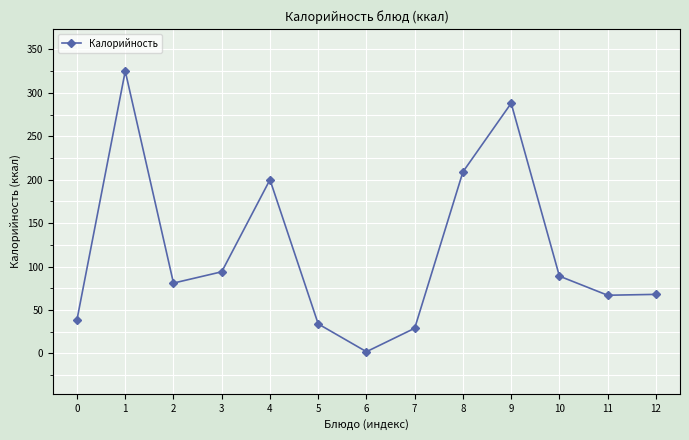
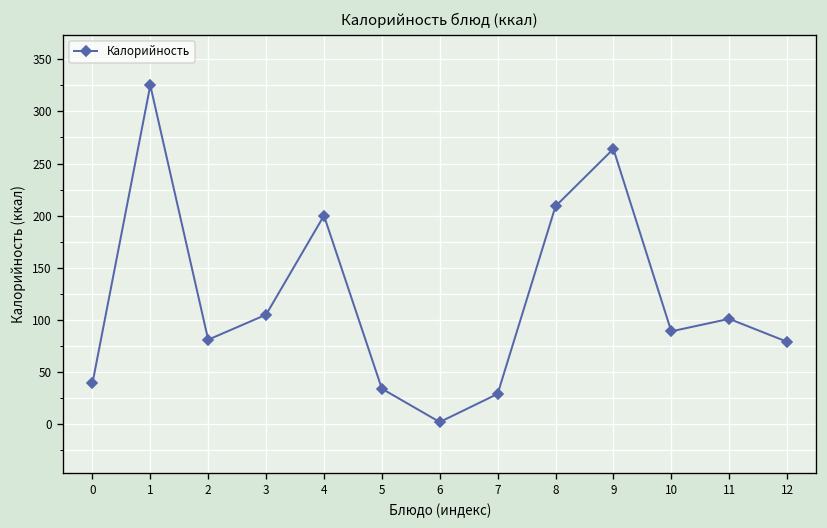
3: 90 -> 110
9: 290 -> 260
11: 70 -> 100
12: 70 -> 80
